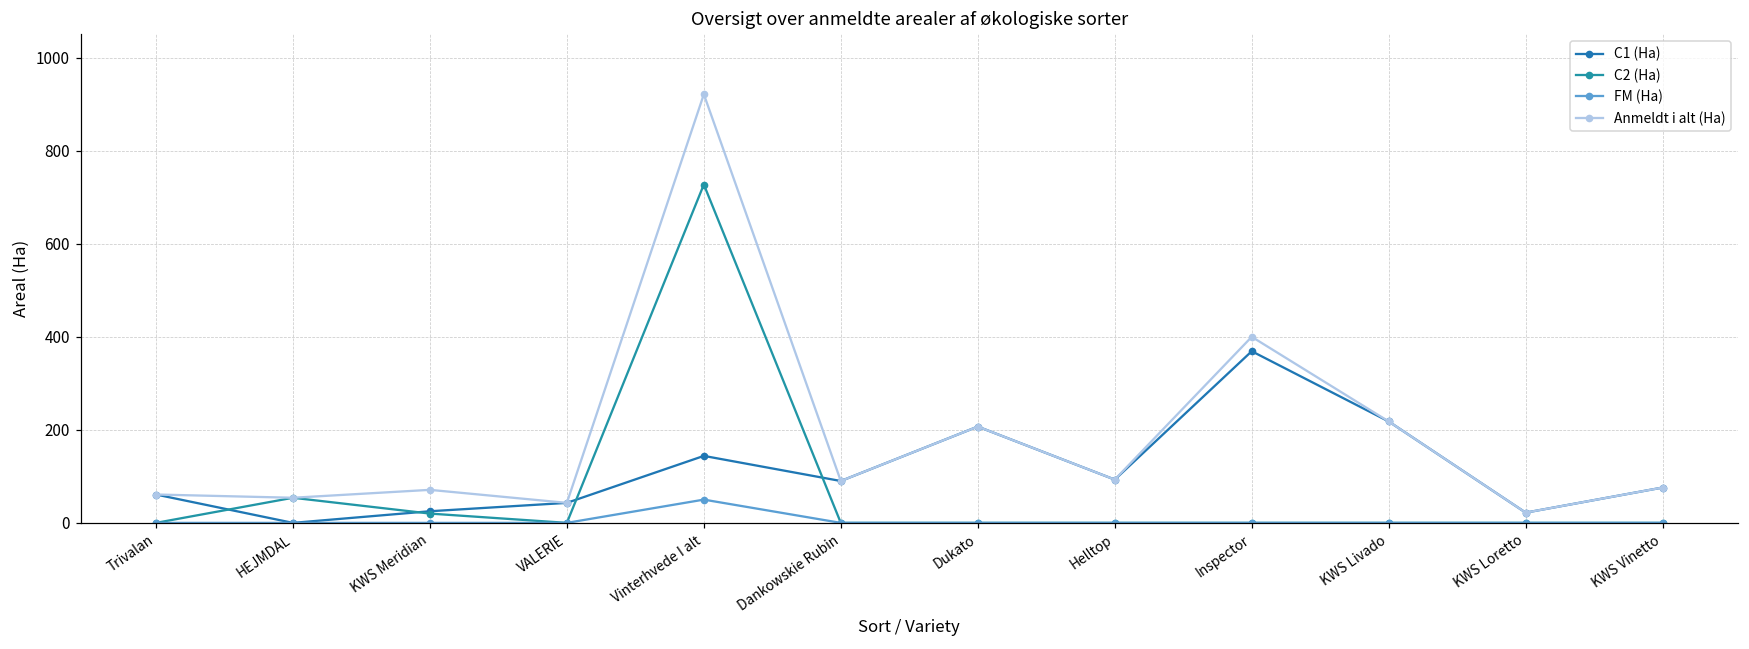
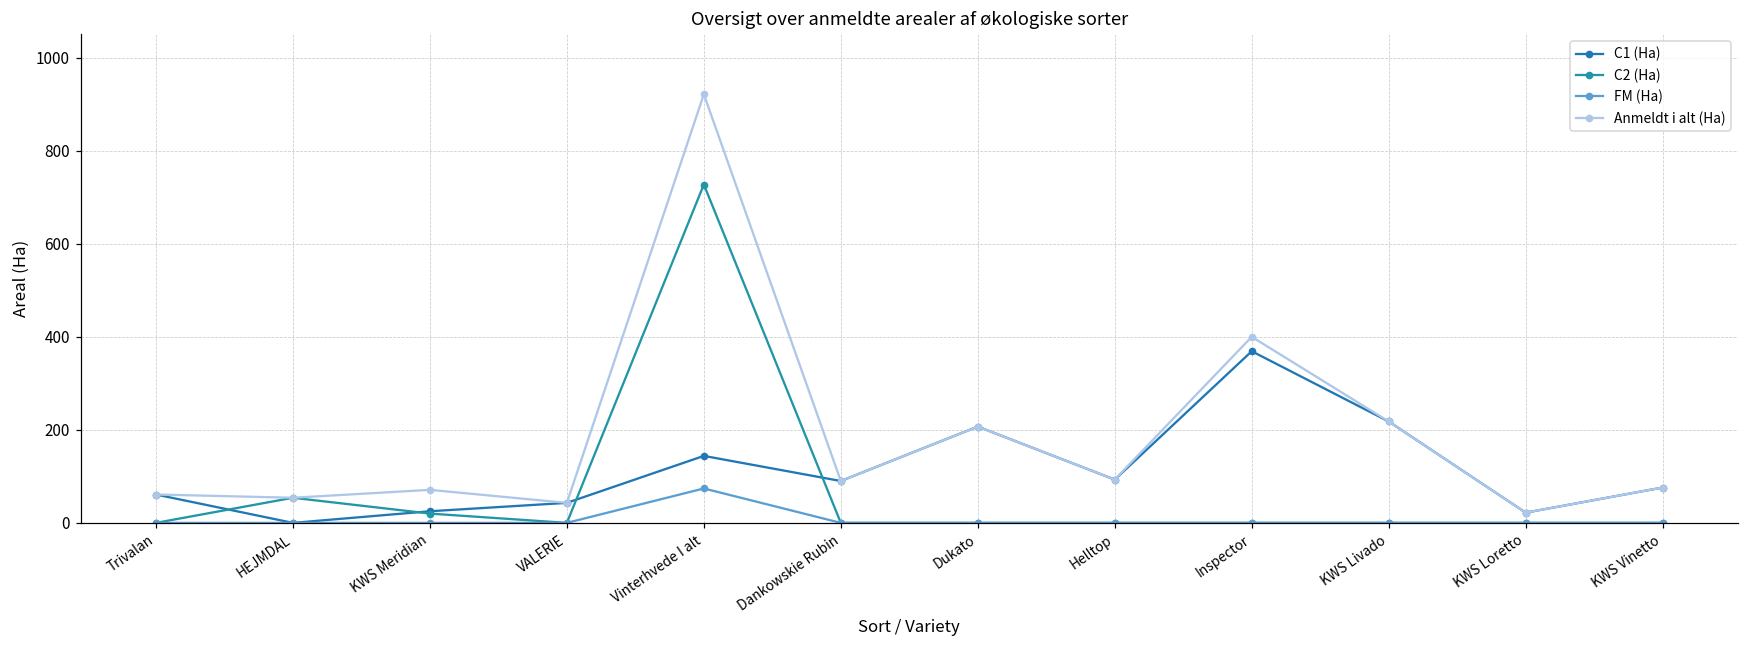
FM (Ha), Vinterhvede I alt: 50 -> 70
